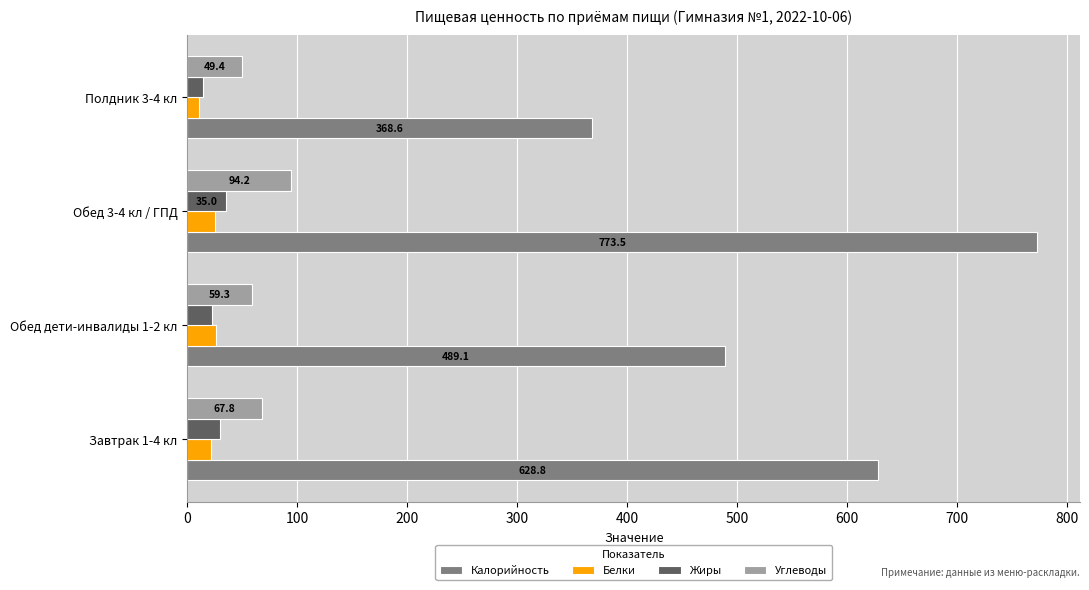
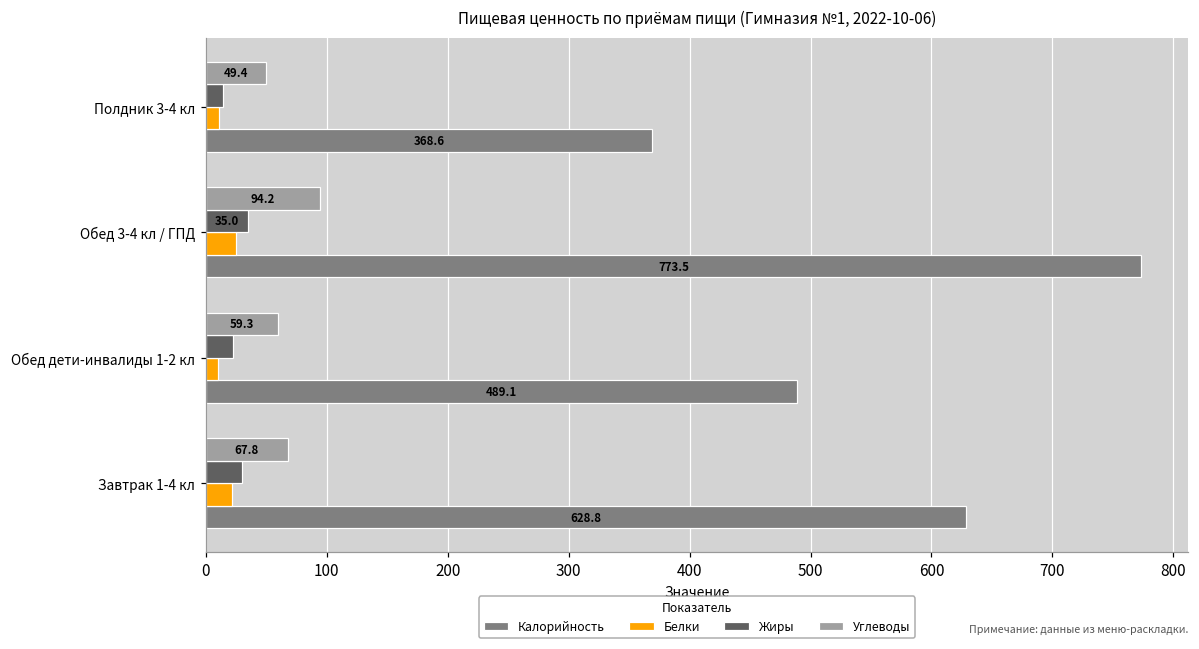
Белки, Обед дети-инвалиды 1-2 кл: 26 -> 10
